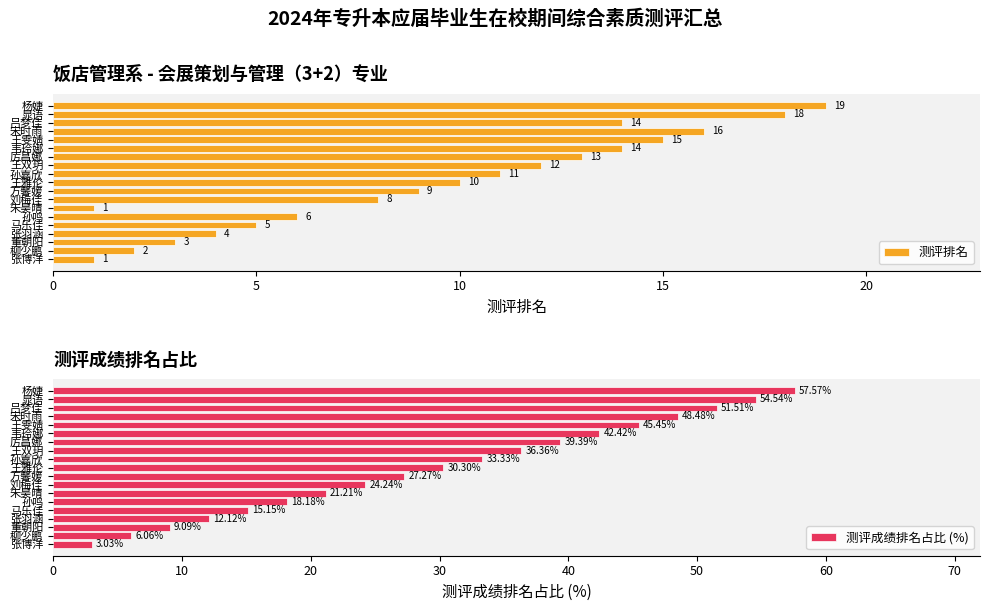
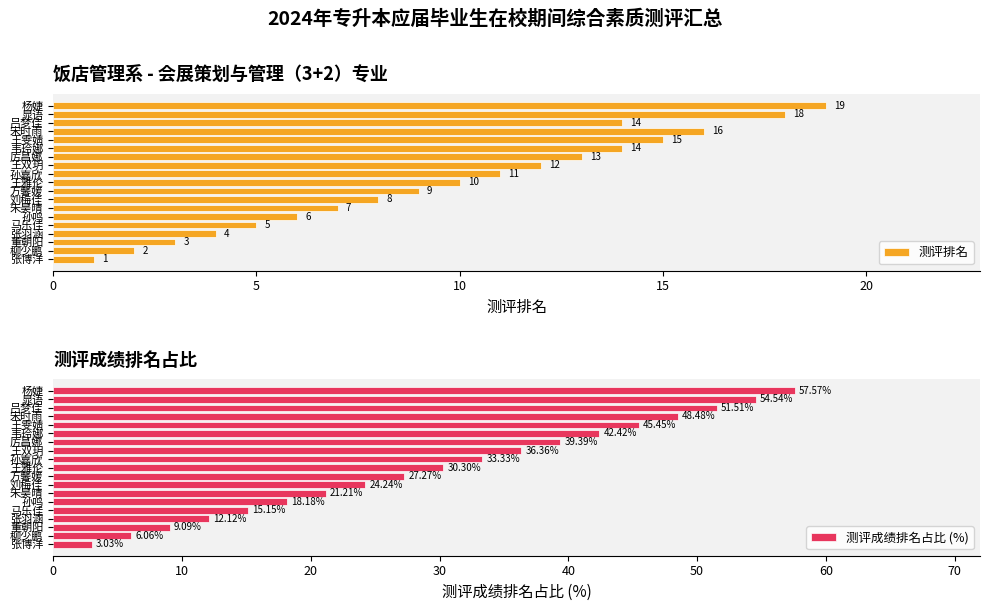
饭店管理系 - 会展策划与管理（3+2）专业, 朱昊晴: 1 -> 7
